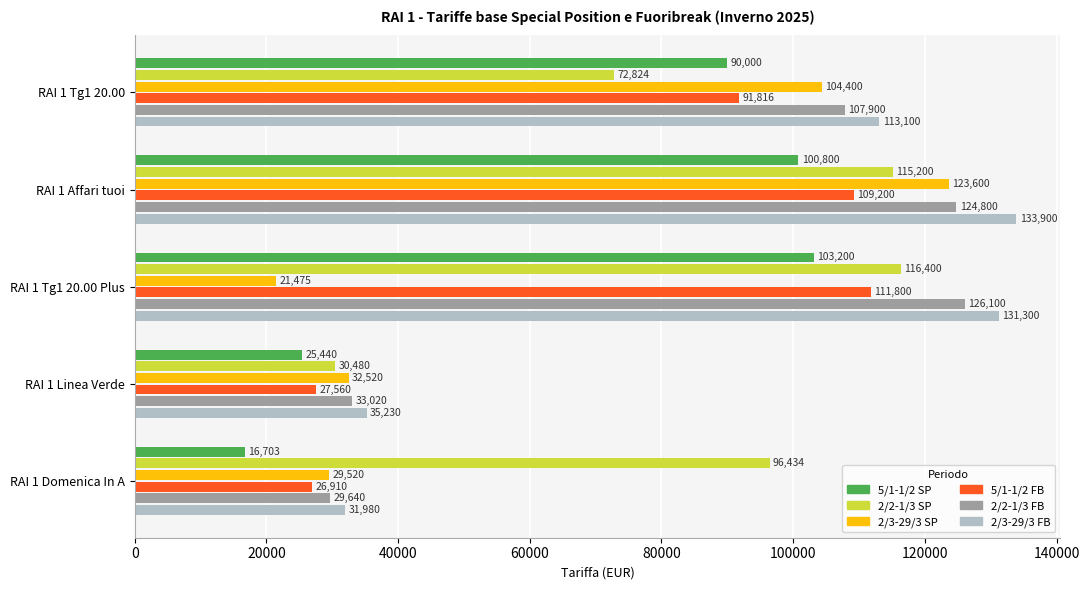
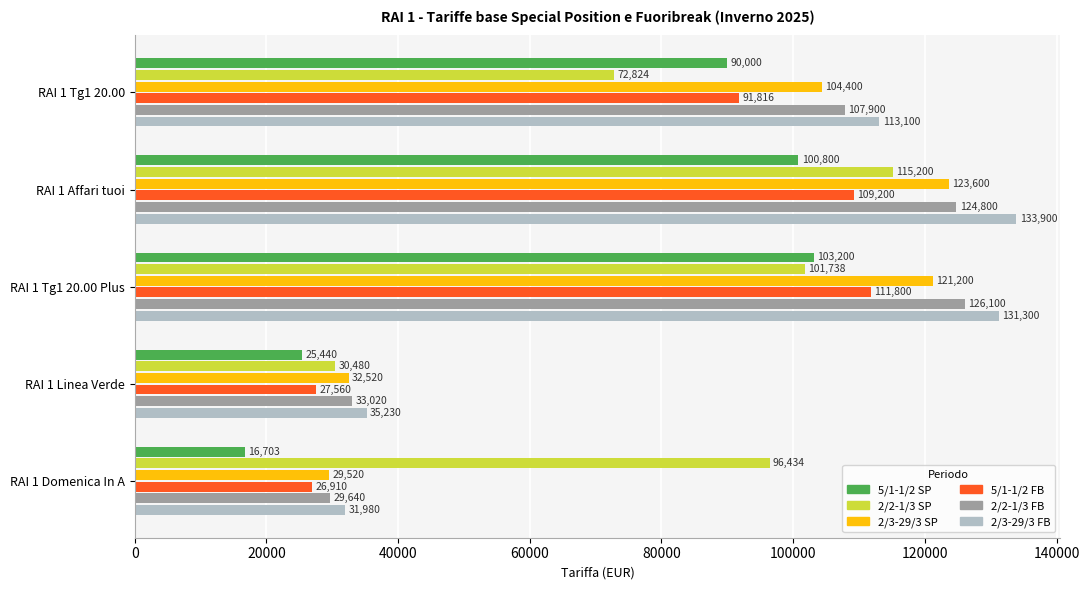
2/2-1/3 SP, RAI 1 Tg1 20.00 Plus: 116,400 -> 101,738
2/3-29/3 SP, RAI 1 Tg1 20.00 Plus: 21,475 -> 121,200
